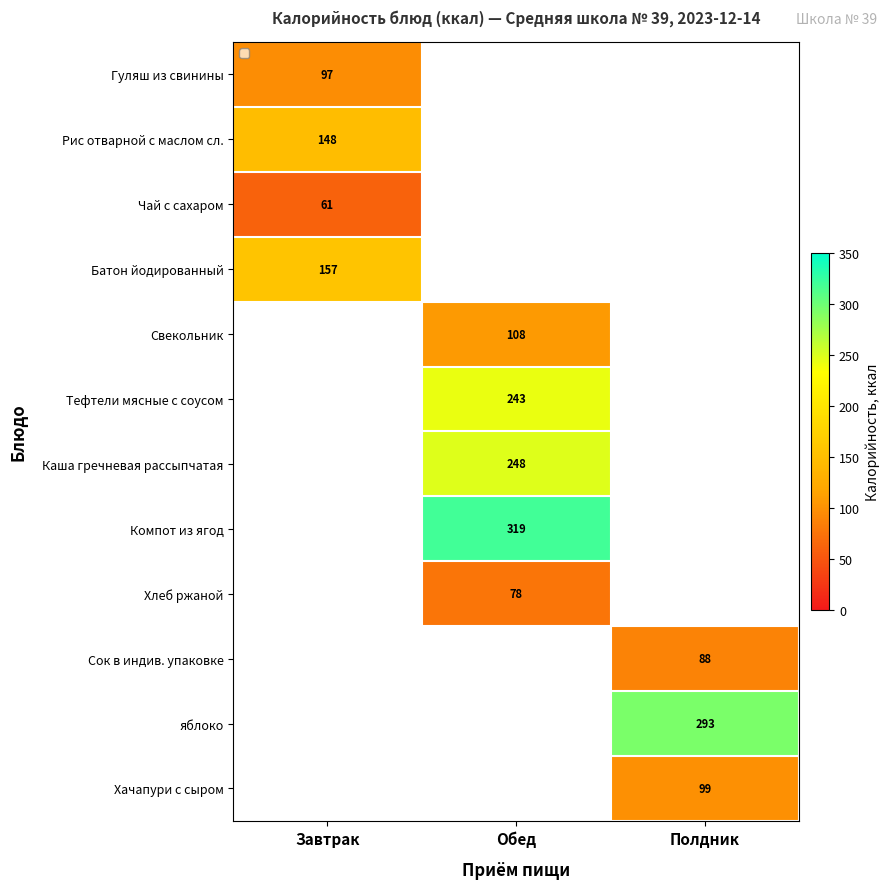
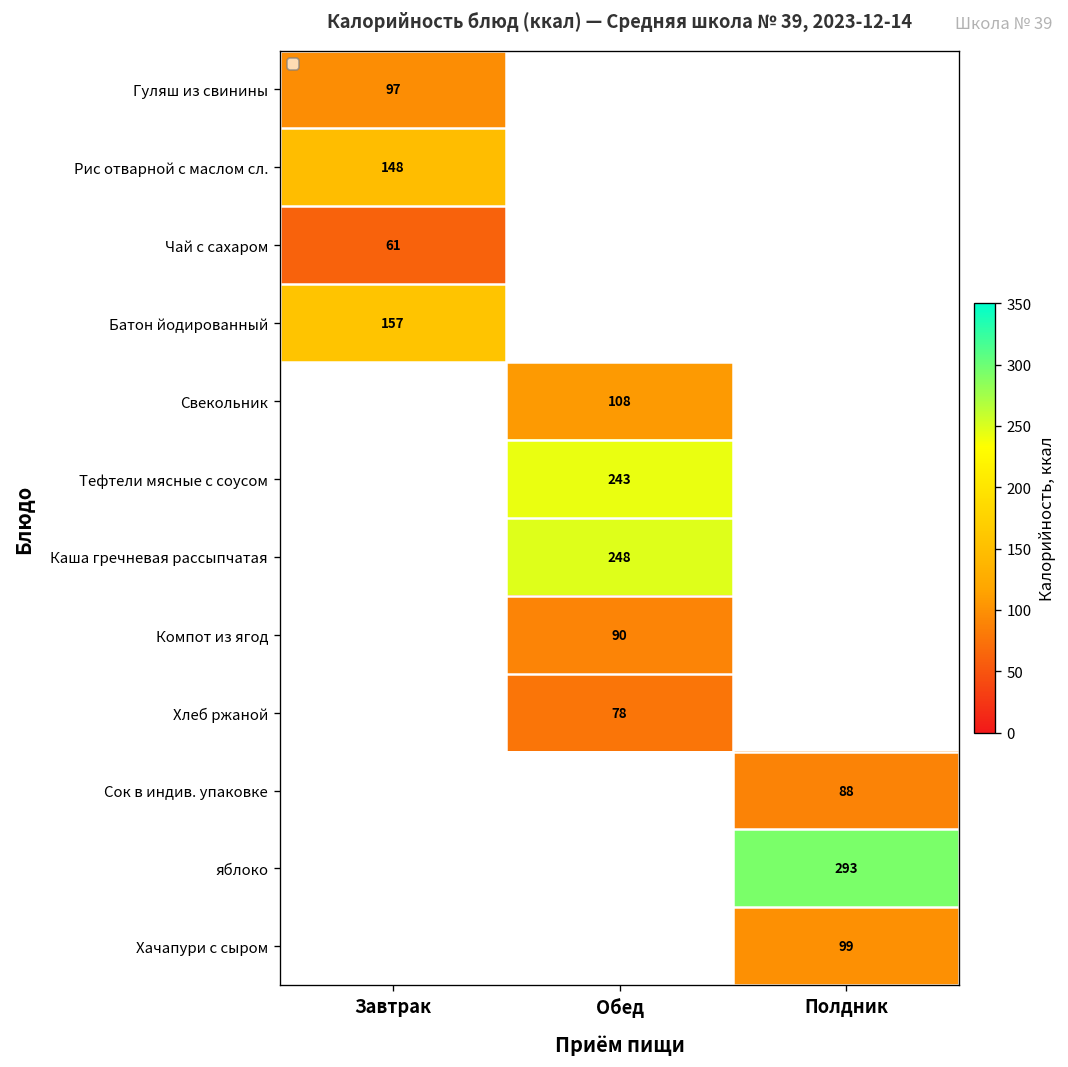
Компот из ягод, Обед: 319 -> 90
